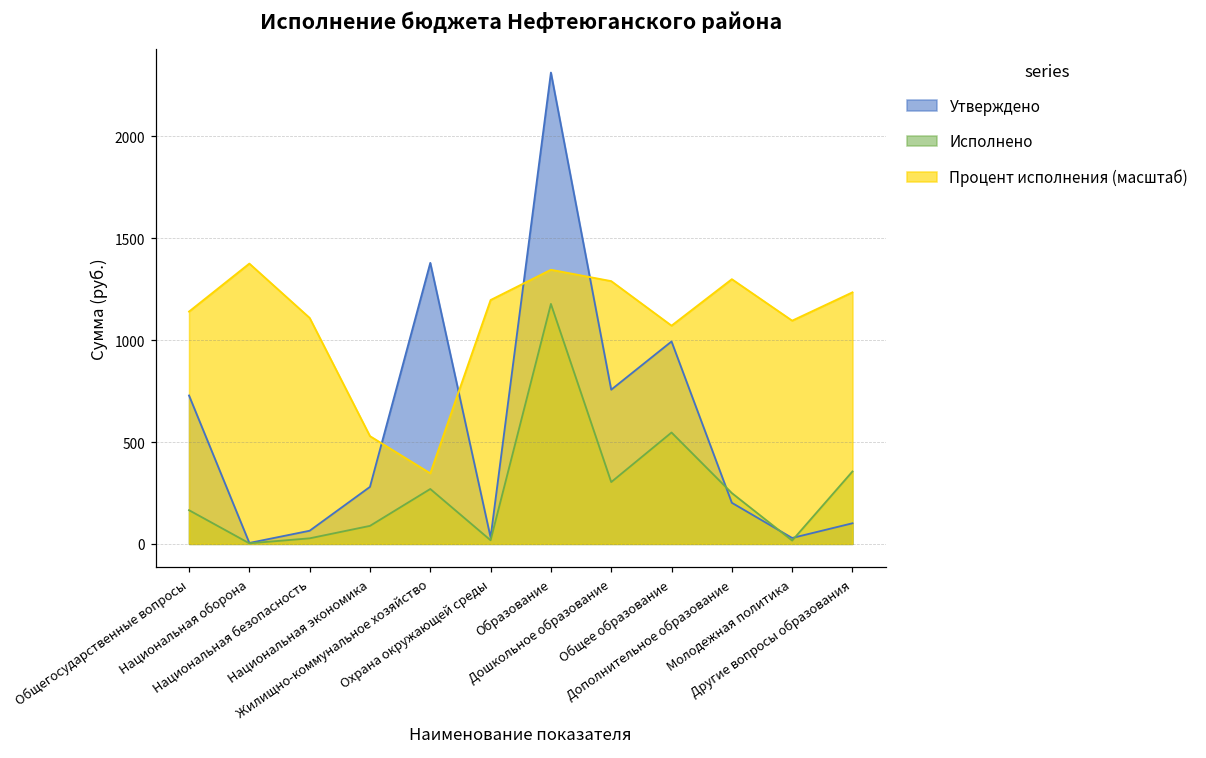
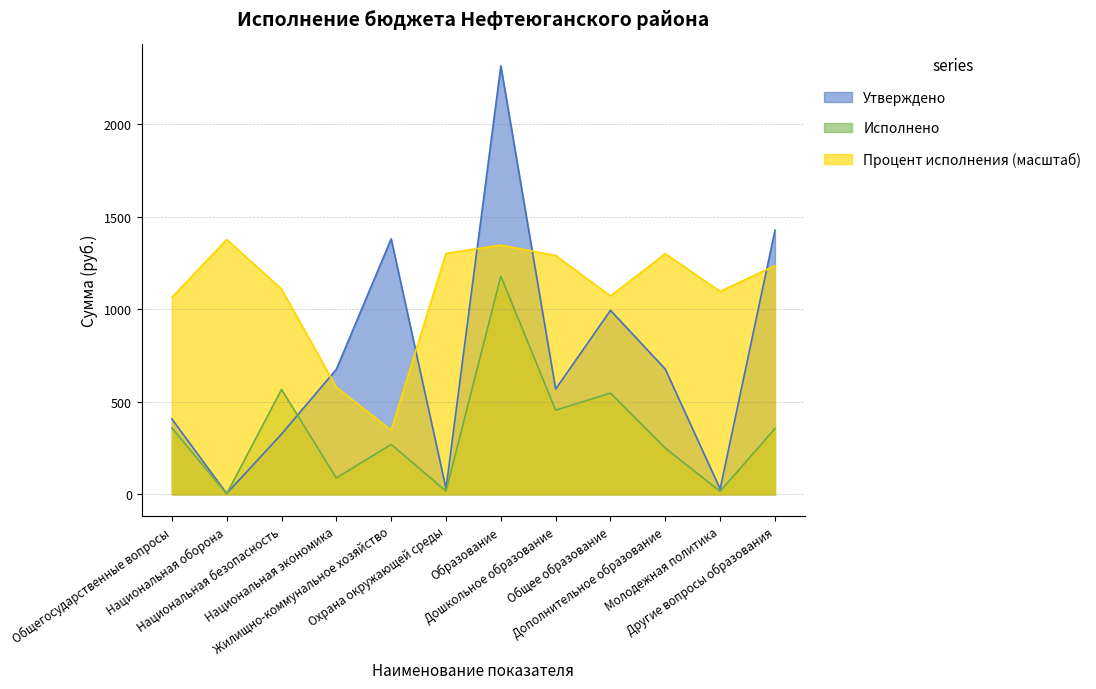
Утверждено, Общегосударственные вопросы: 730 -> 410
Исполнено, Общегосударственные вопросы: 170 -> 360
Процент исполнения (масштаб), Общегосударственные вопросы: 1140 -> 1060
Утверждено, Национальная безопасность: 60 -> 330
Исполнено, Национальная безопасность: 30 -> 570
Утверждено, Национальная экономика: 280 -> 680
Процент исполнения (масштаб), Национальная экономика: 530 -> 580
Процент исполнения (масштаб), Охрана окружающей среды: 1200 -> 1300
Утверждено, Дошкольное образование: 760 -> 570
Исполнено, Дошкольное образование: 300 -> 450
Утверждено, Дополнительное образование: 200 -> 680
Утверждено, Другие вопросы образования: 100 -> 1430
